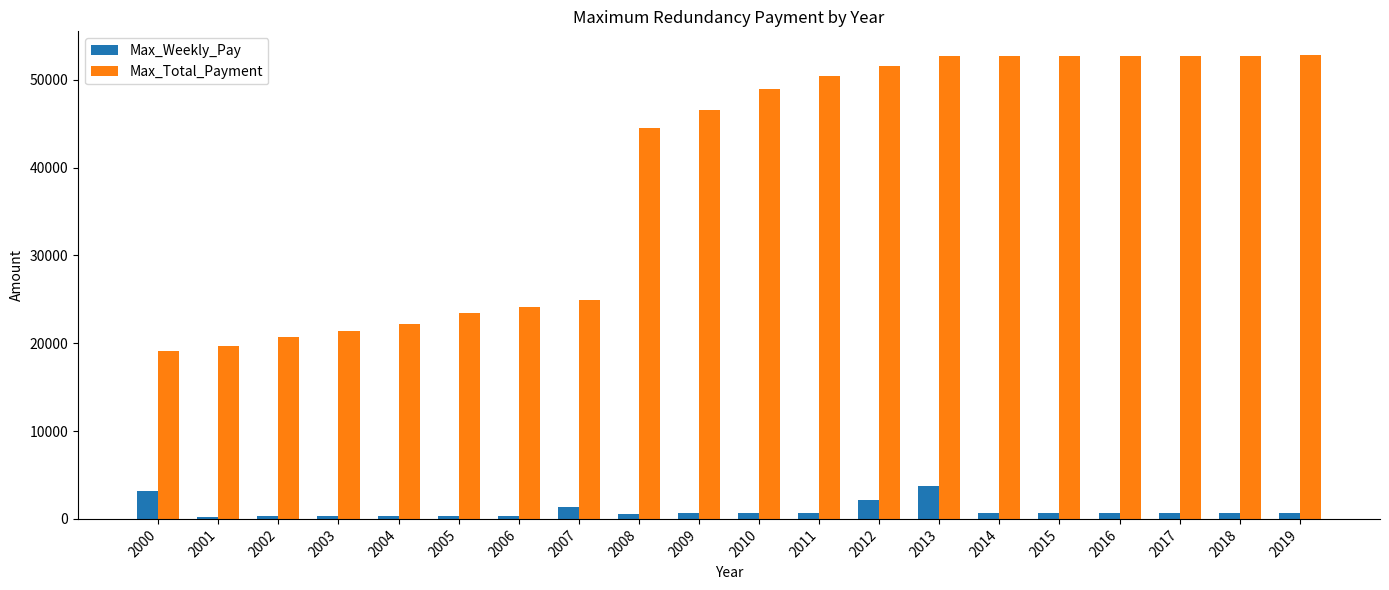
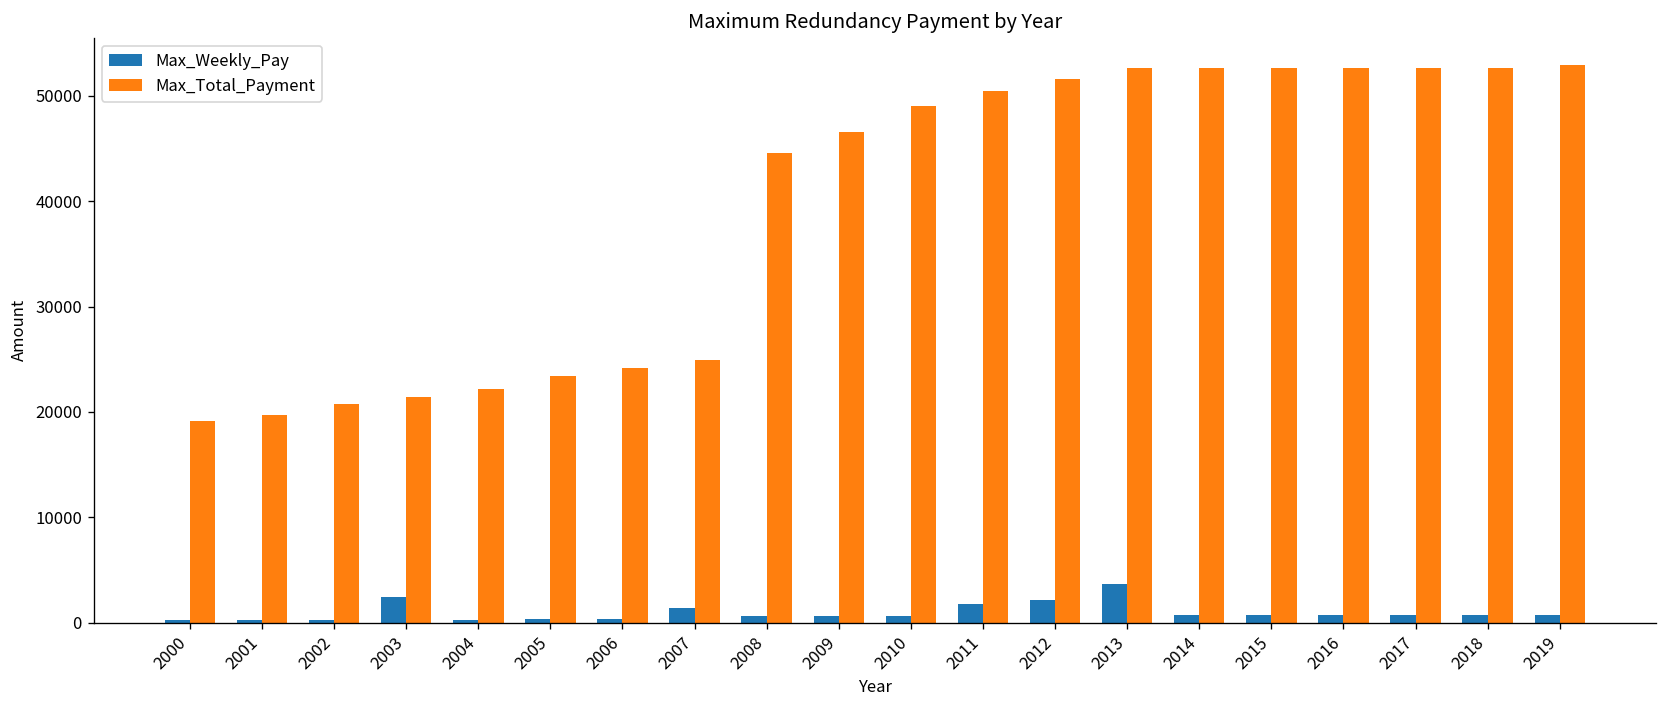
Max_Weekly_Pay, 2000: 3000 -> 0
Max_Weekly_Pay, 2003: 0 -> 2000
Max_Weekly_Pay, 2011: 1000 -> 2000
